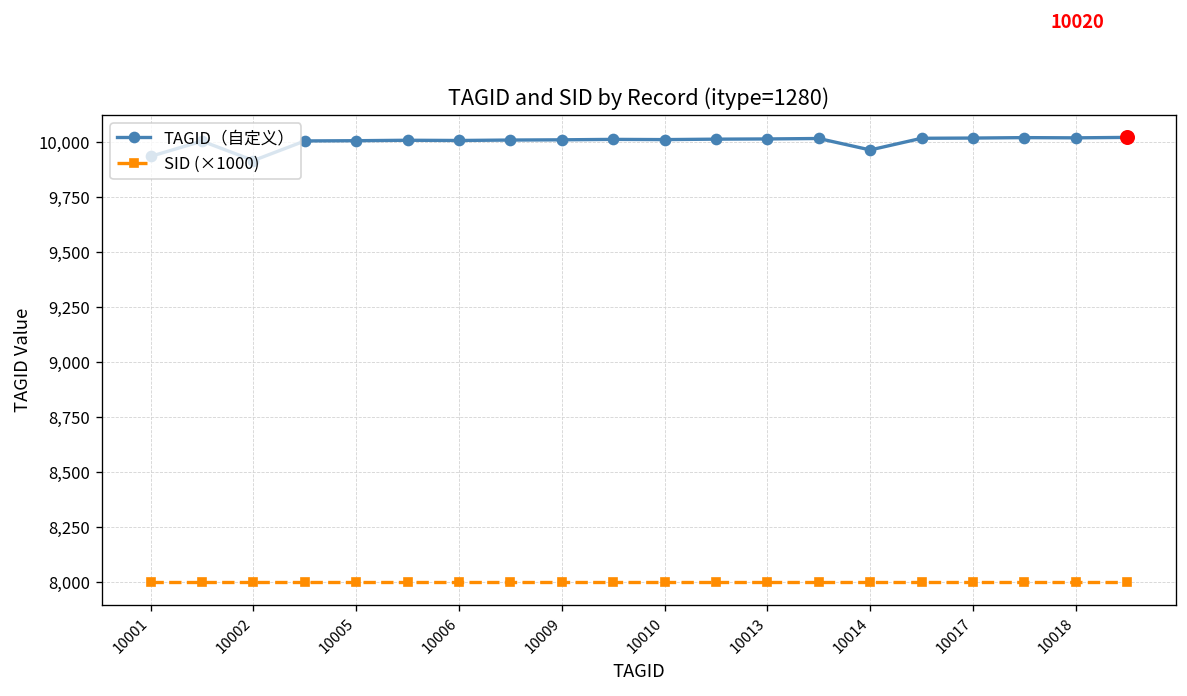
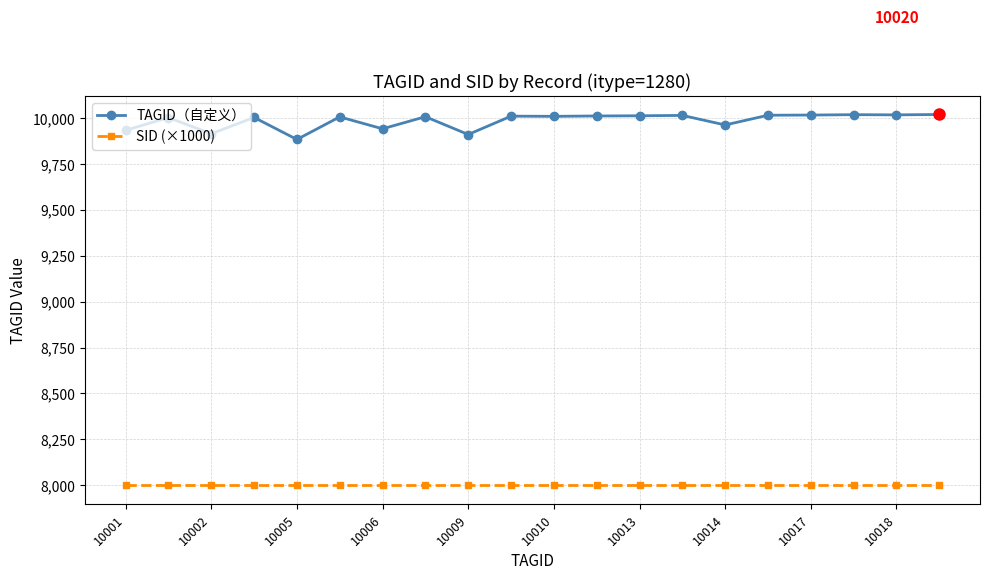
TAGID（自定义）, 10005: 10,010 -> 9,880
TAGID（自定义）, 10006: 10,010 -> 9,940
TAGID（自定义）, 10009: 10,010 -> 9,910
